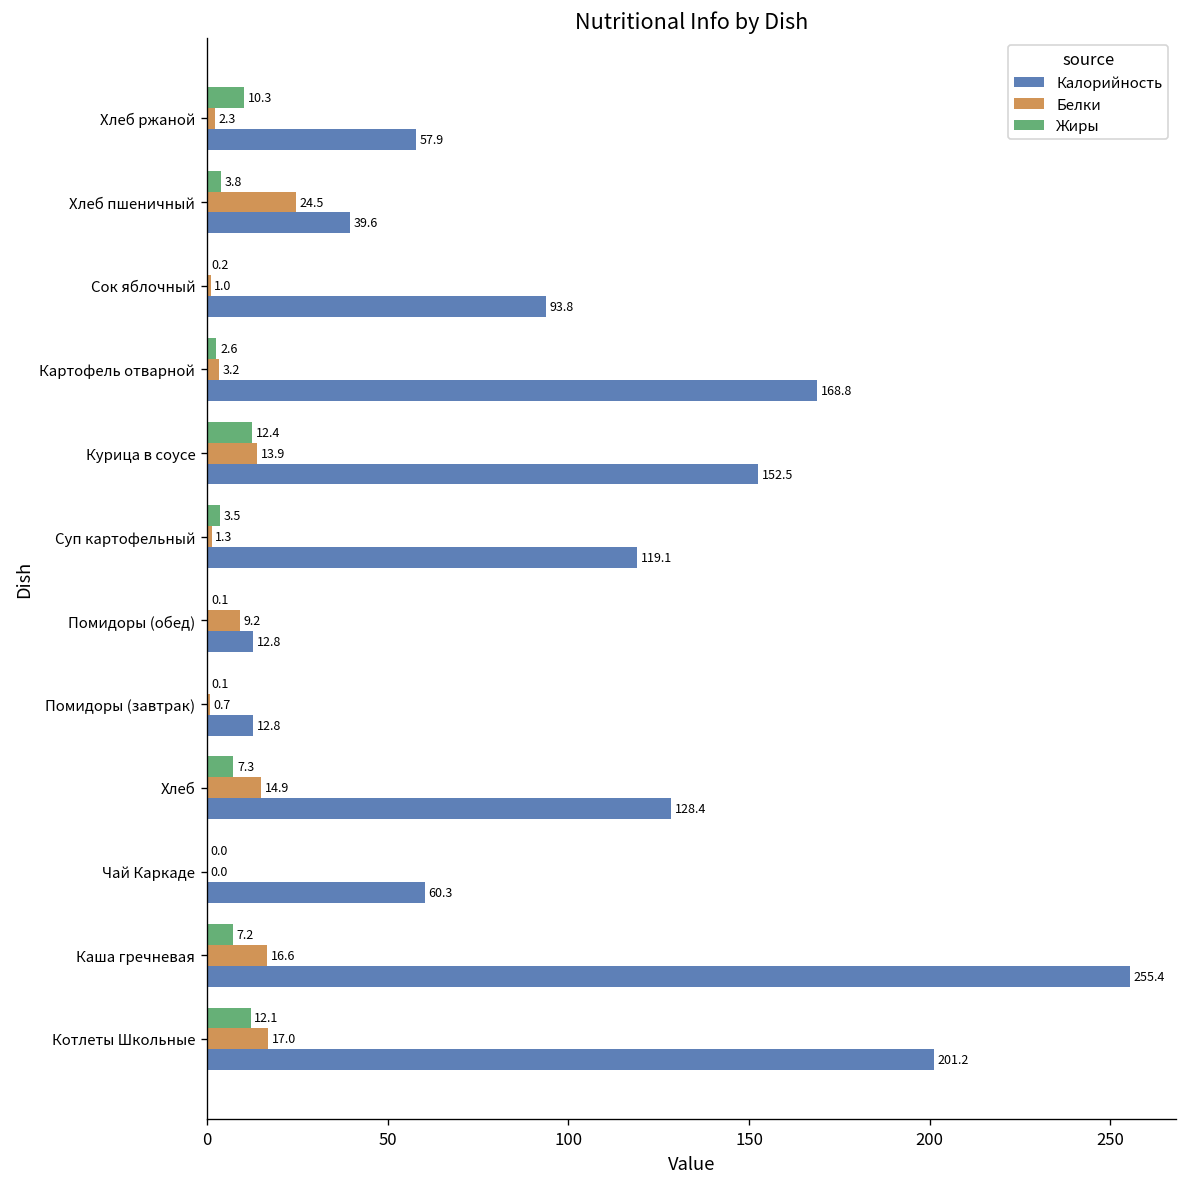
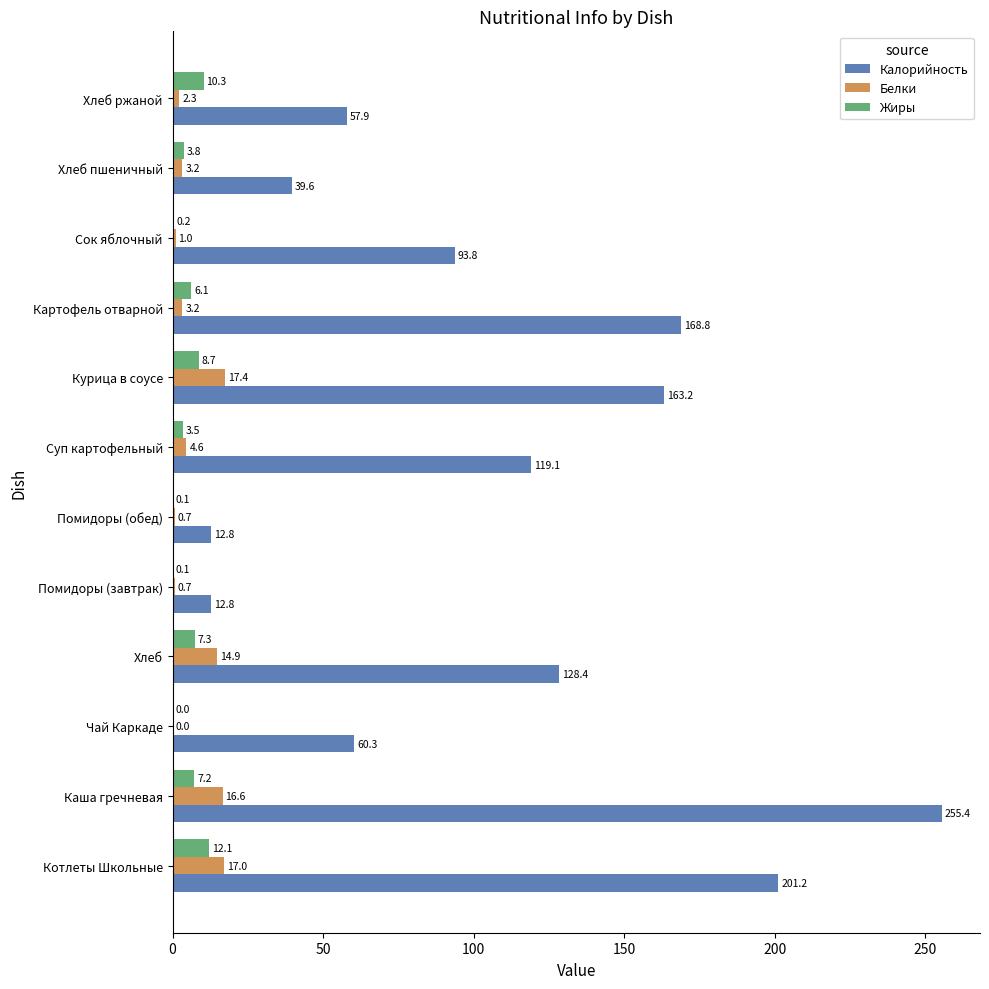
Белки, Хлеб пшеничный: 24.5 -> 3.2
Жиры, Картофель отварной: 2.6 -> 6.1
Жиры, Курица в соусе: 12.4 -> 8.7
Белки, Курица в соусе: 13.9 -> 17.4
Калорийность, Курица в соусе: 152.5 -> 163.2
Белки, Суп картофельный: 1.3 -> 4.6
Белки, Помидоры (обед): 9.2 -> 0.7
